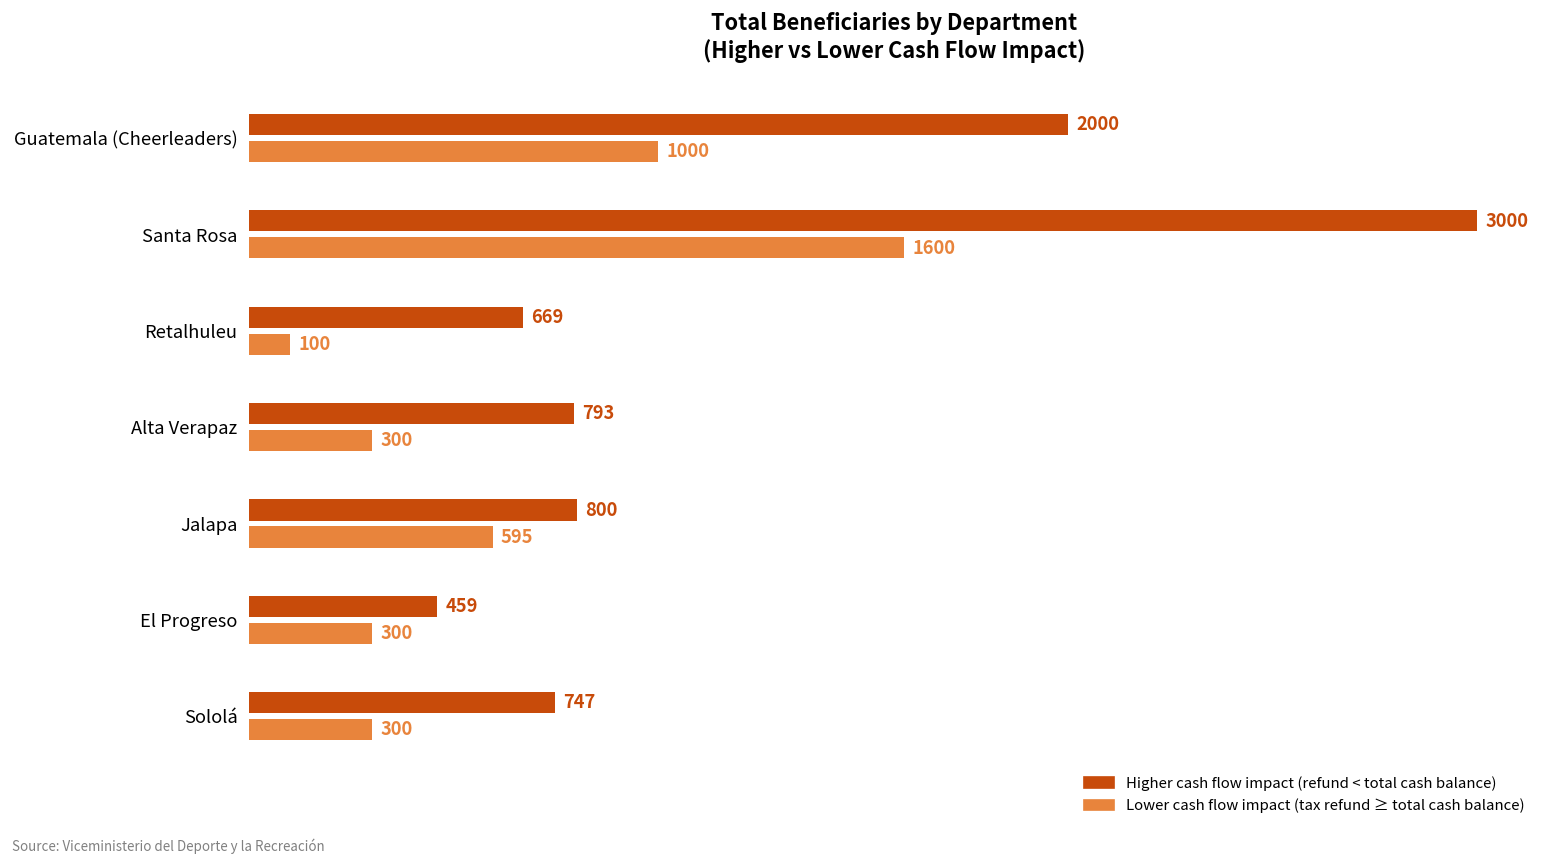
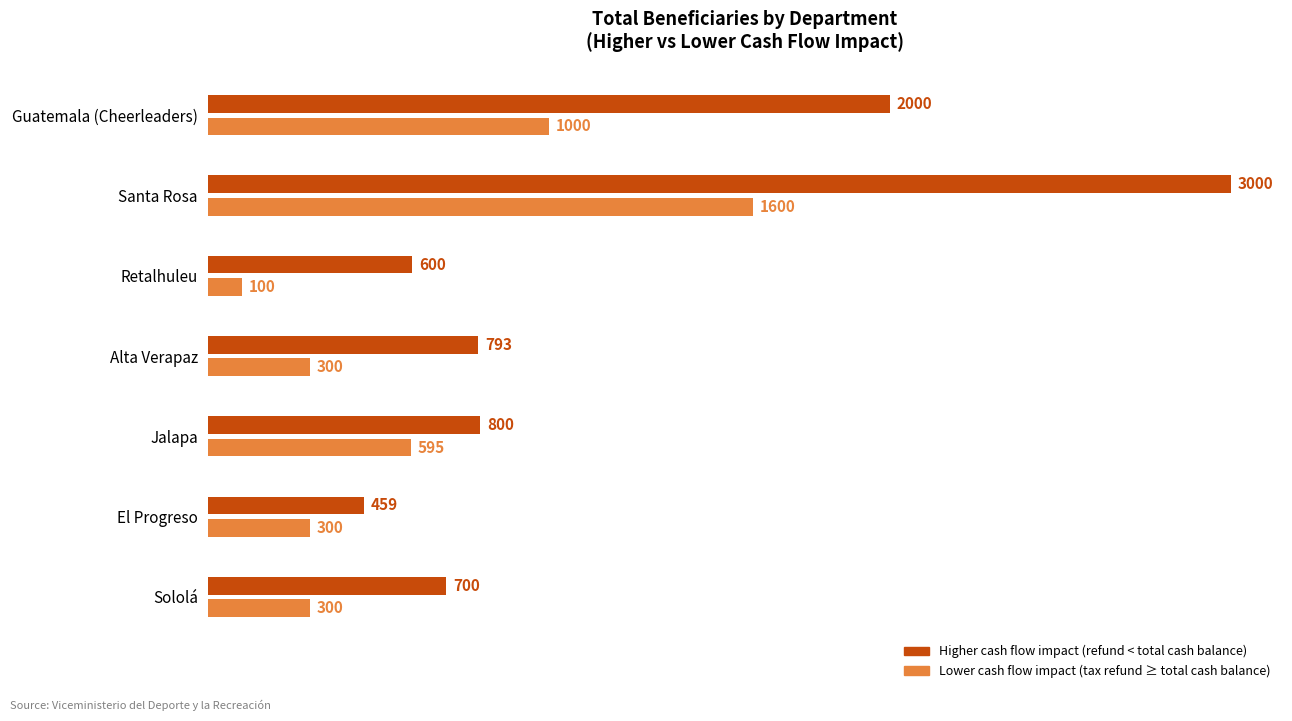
Higher cash flow impact (refund < total cash balance), Retalhuleu: 669 -> 600
Higher cash flow impact (refund < total cash balance), Sololá: 747 -> 700
